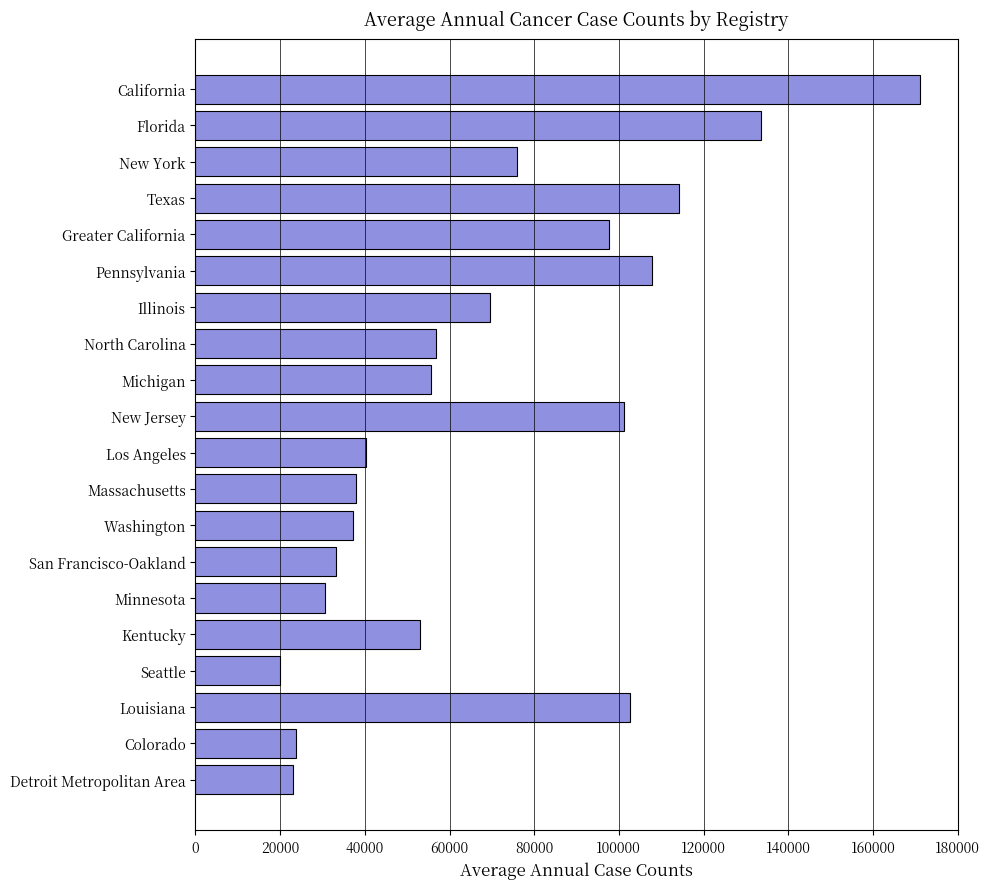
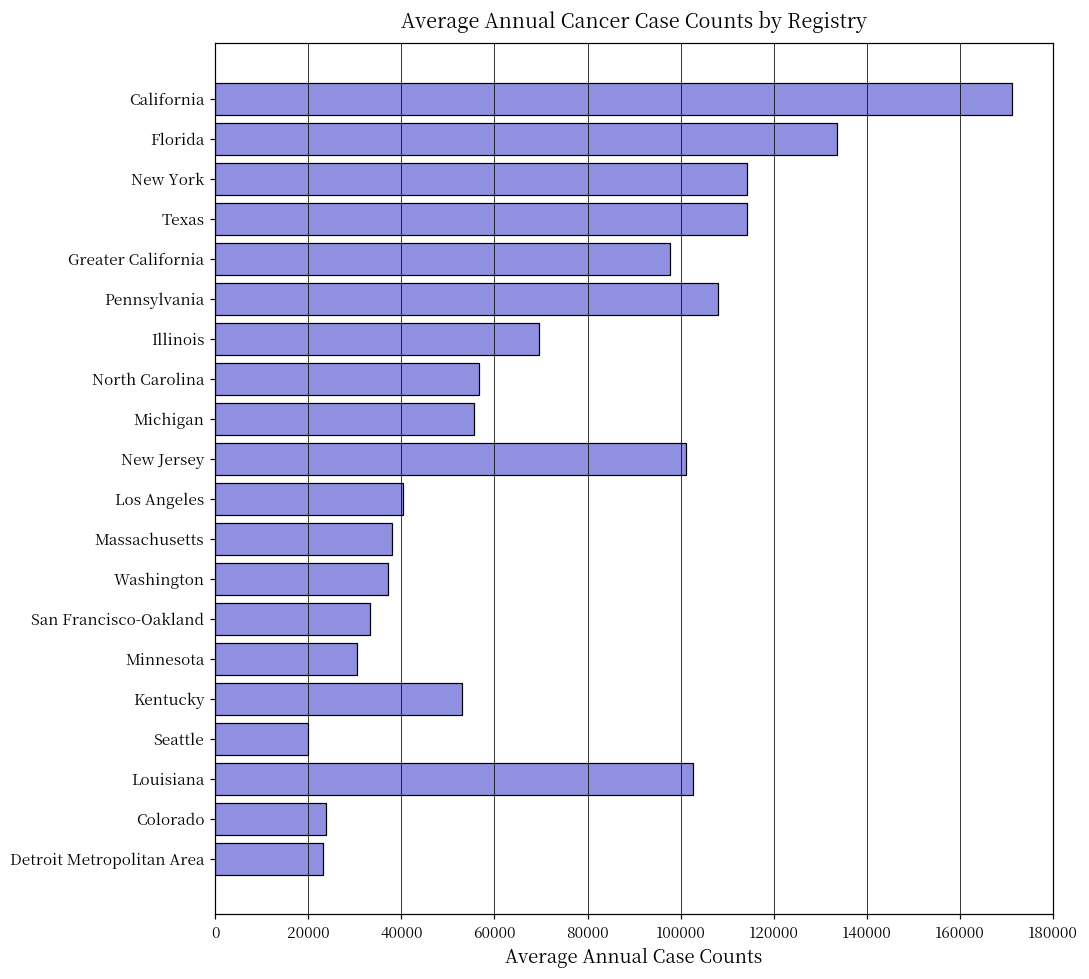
New York: 76000 -> 114000
